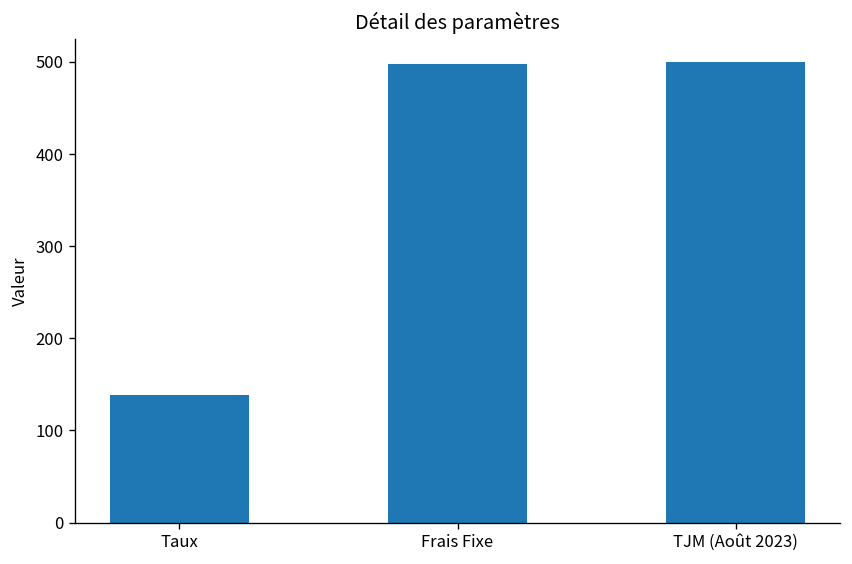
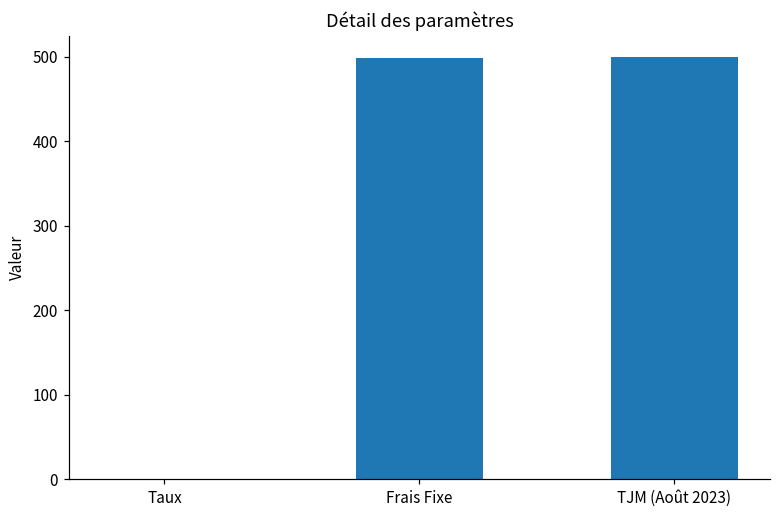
Taux: 140 -> 0
